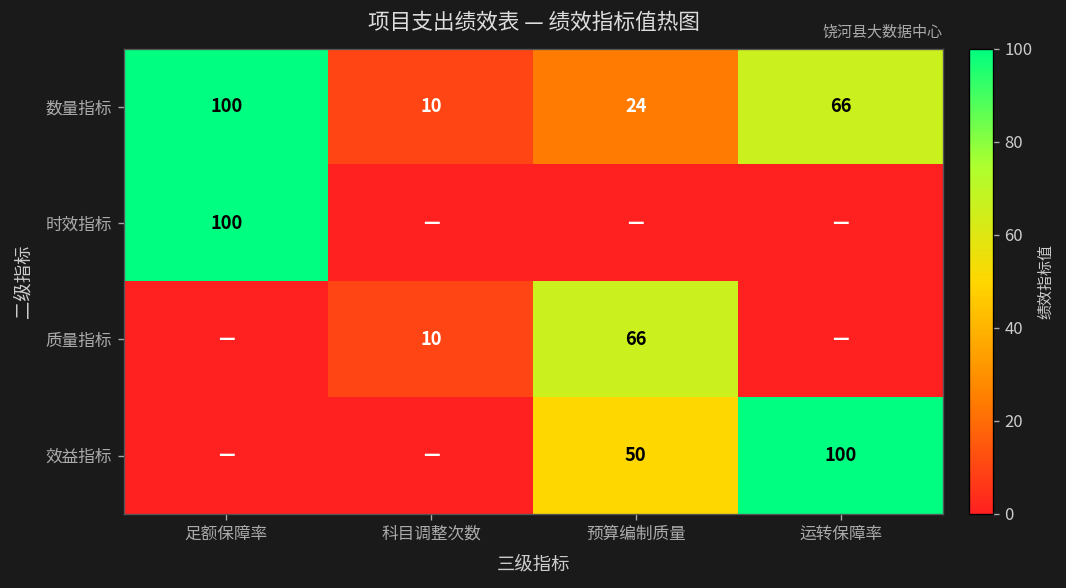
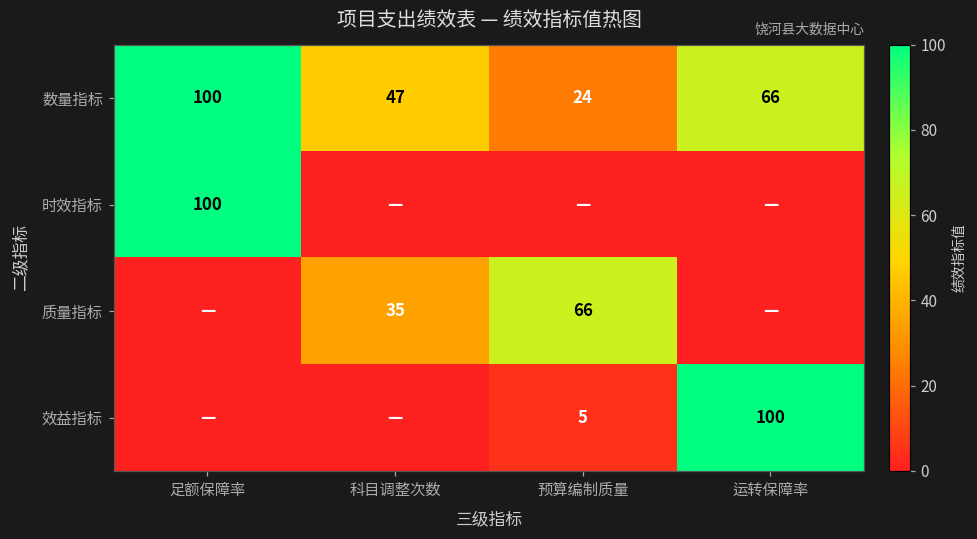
数量指标, 科目调整次数: 10 -> 47
质量指标, 科目调整次数: 10 -> 35
效益指标, 预算编制质量: 50 -> 5
